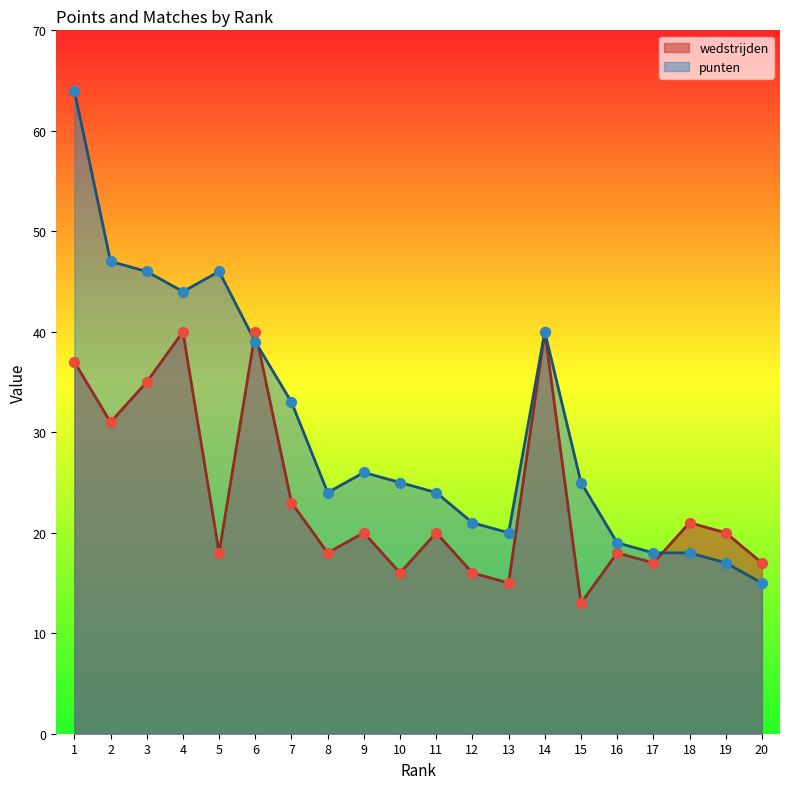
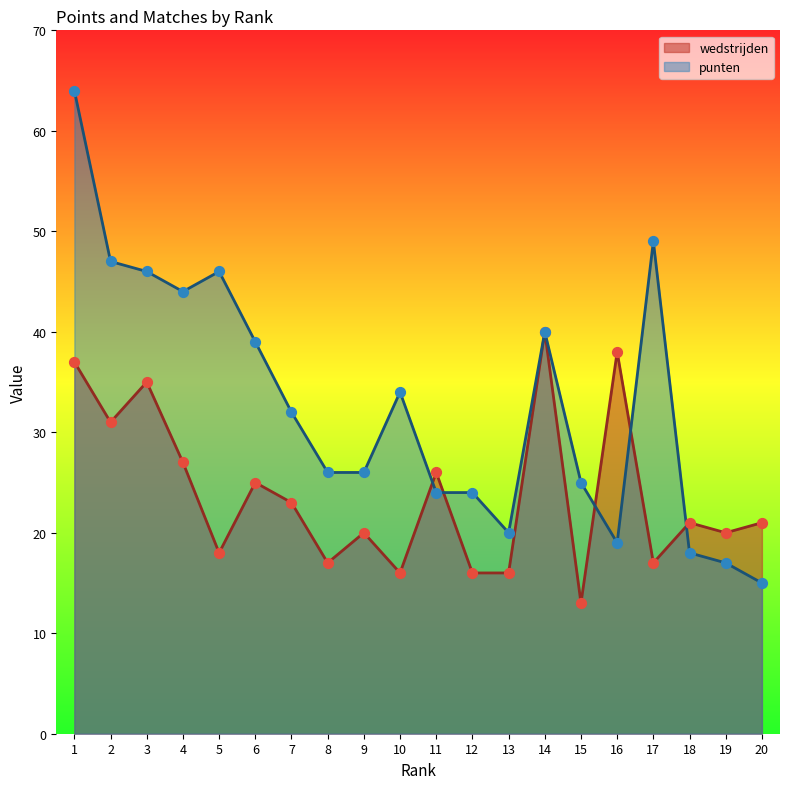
wedstrijden, 4: 40 -> 27
wedstrijden, 6: 40 -> 25
punten, 7: 33 -> 32
wedstrijden, 8: 18 -> 17
punten, 8: 24 -> 26
punten, 10: 25 -> 34
wedstrijden, 11: 20 -> 26
punten, 12: 21 -> 24
wedstrijden, 13: 15 -> 16
wedstrijden, 16: 18 -> 38
punten, 17: 18 -> 49
wedstrijden, 20: 17 -> 21
